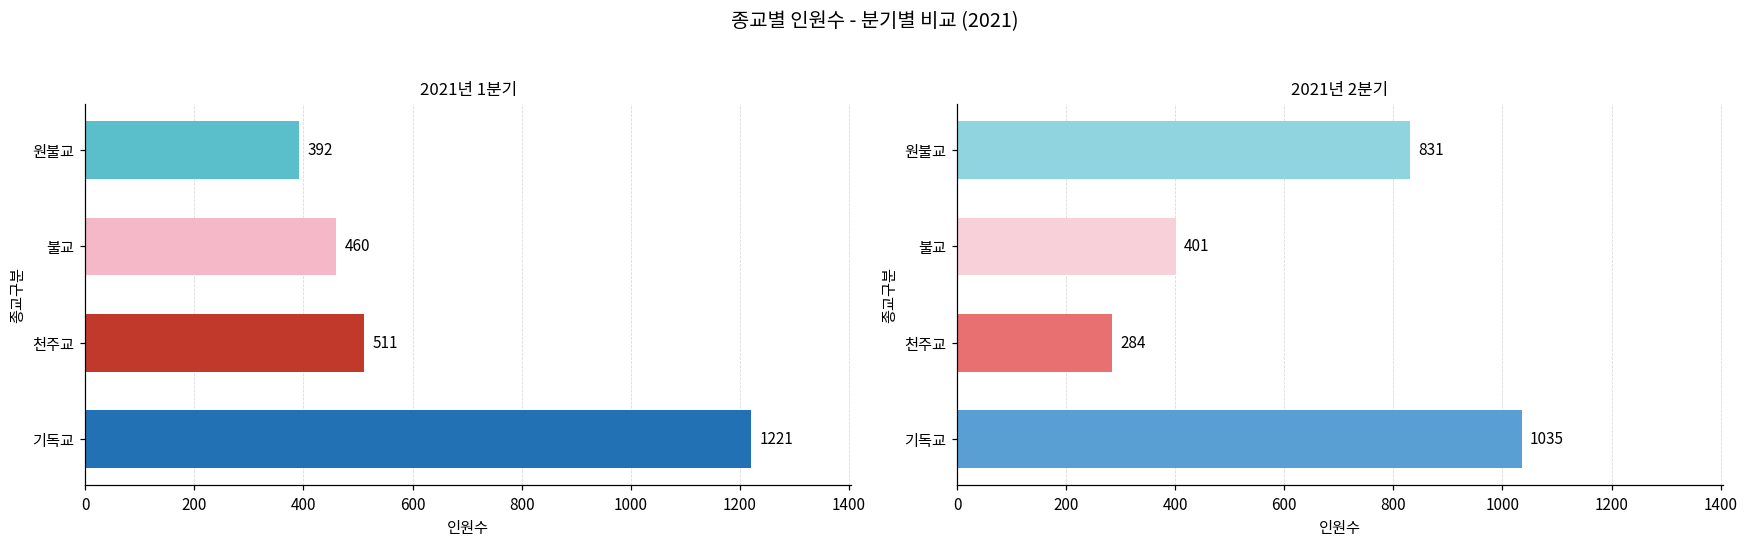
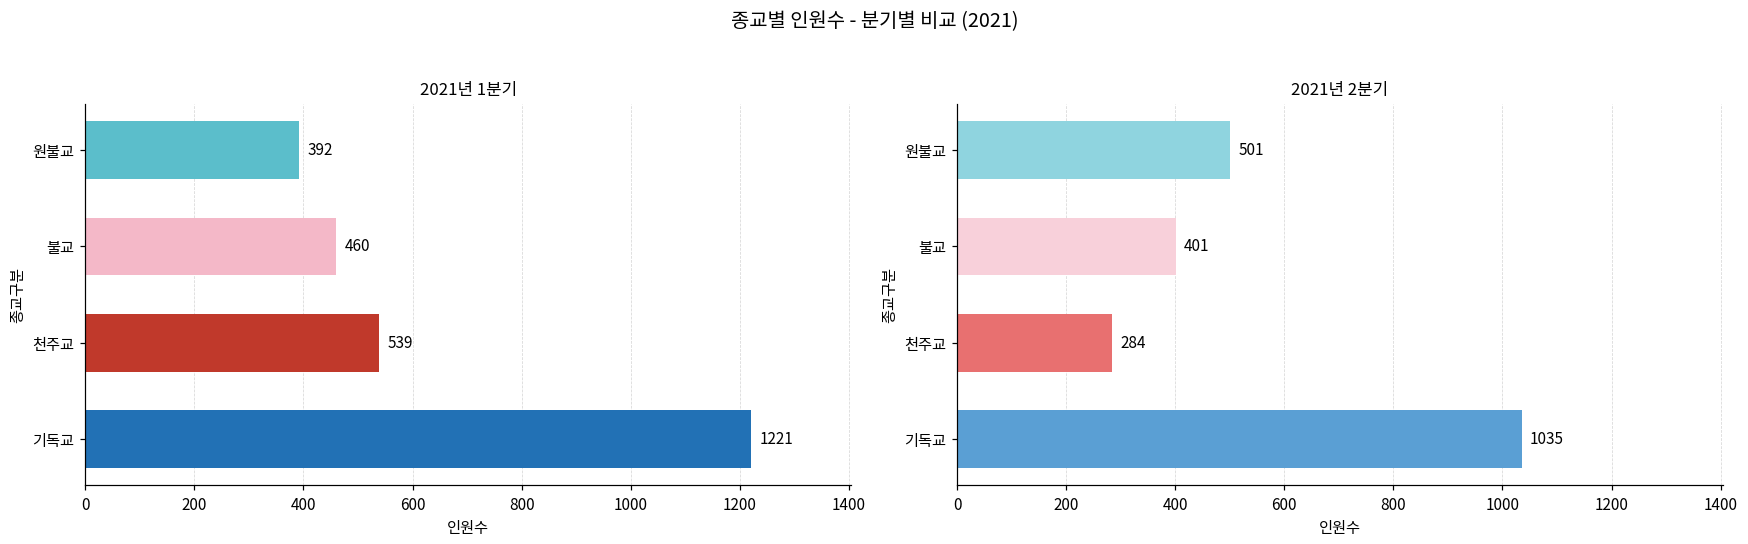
2021년 1분기, 천주교: 511 -> 539
2021년 2분기, 원불교: 831 -> 501
